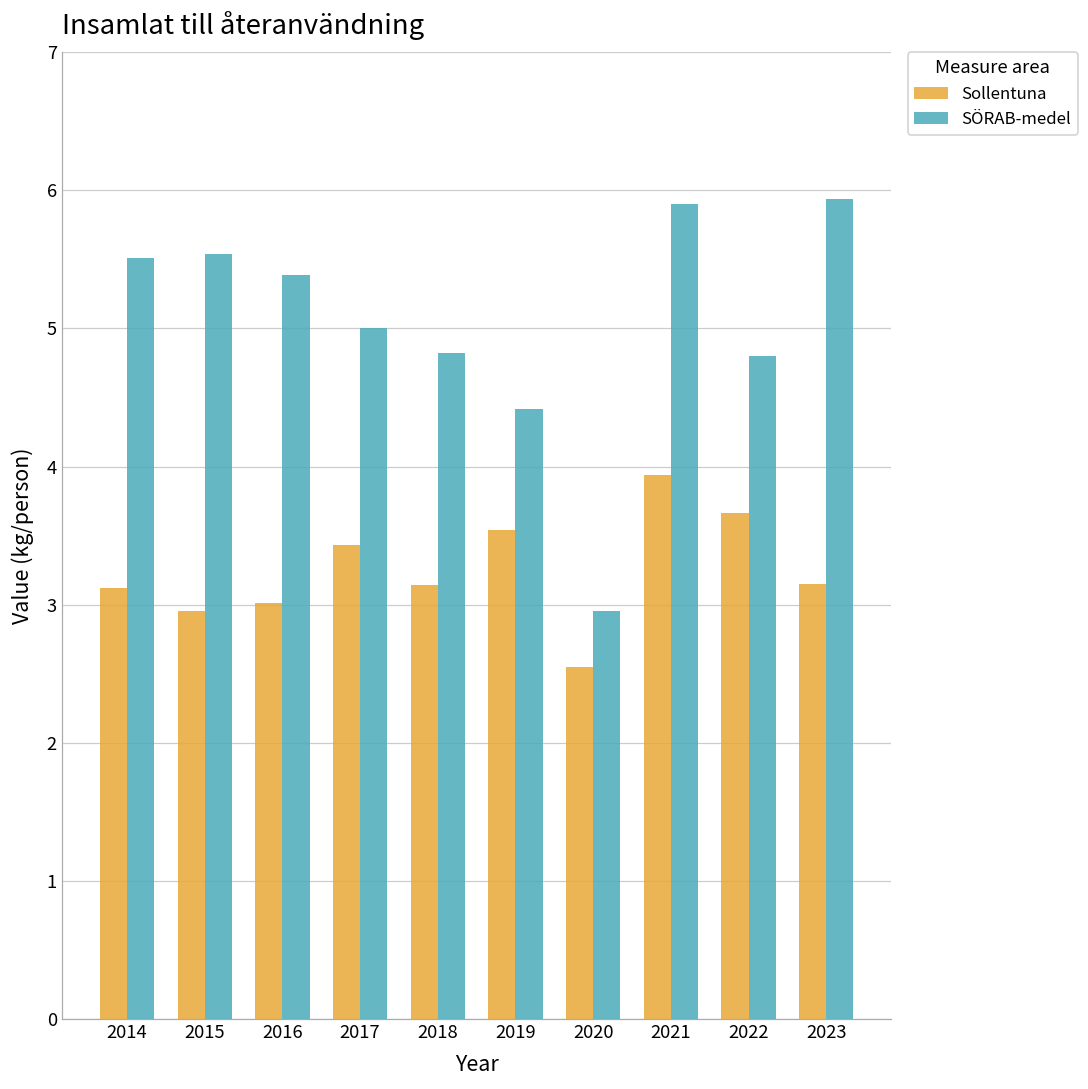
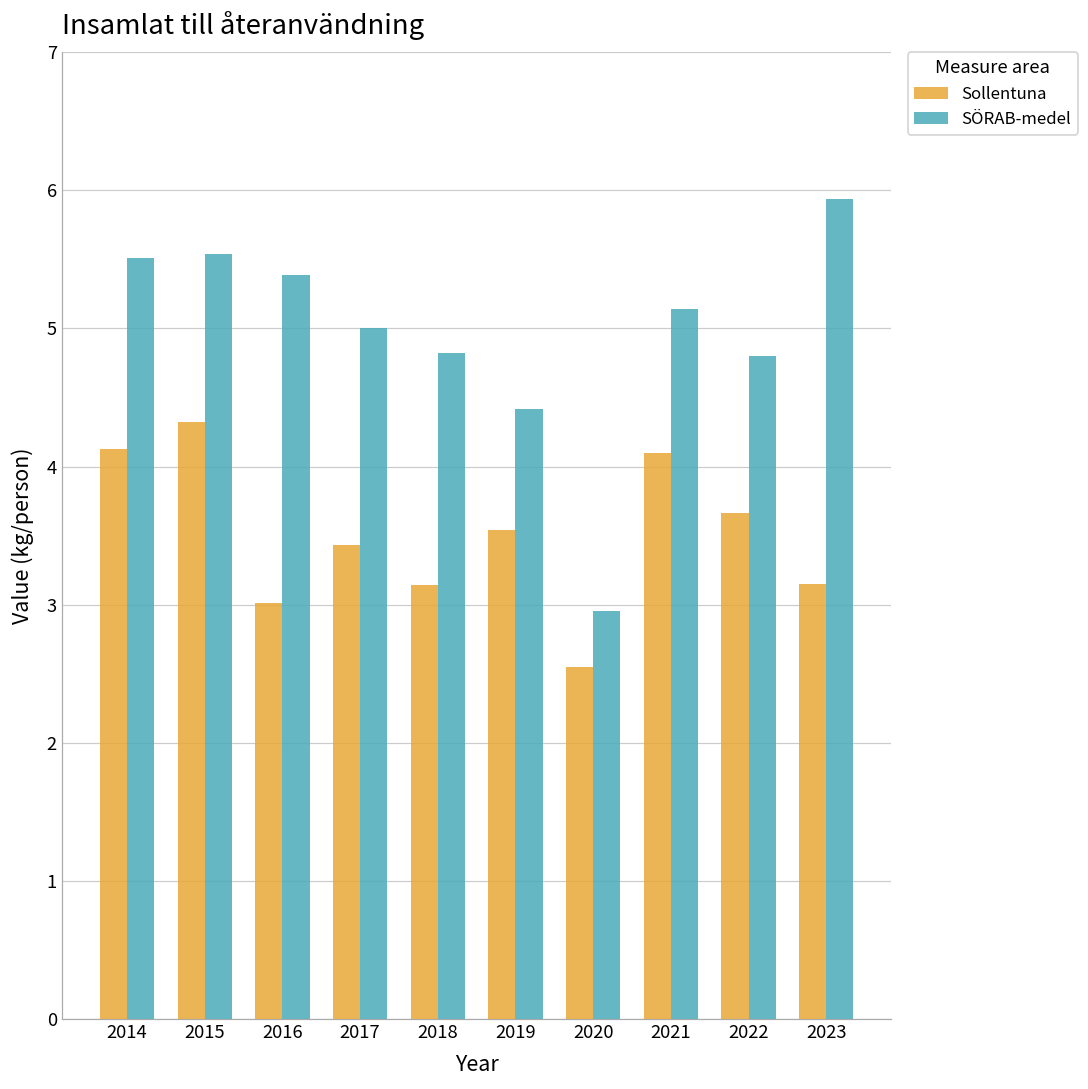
Sollentuna, 2014: 3.12 -> 4.13
Sollentuna, 2015: 2.95 -> 4.32
Sollentuna, 2021: 3.94 -> 4.10
SÖRAB-medel, 2021: 5.90 -> 5.14
